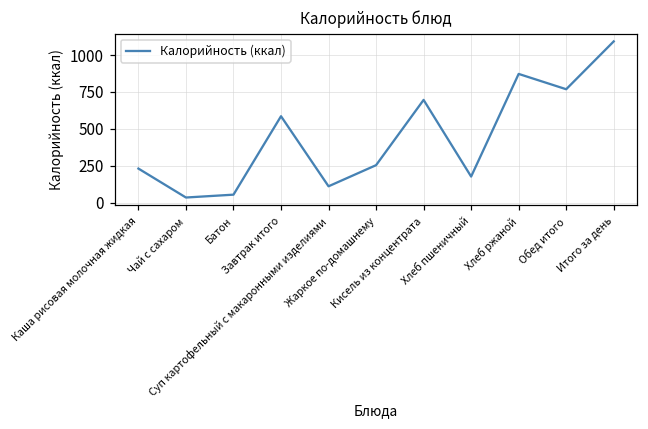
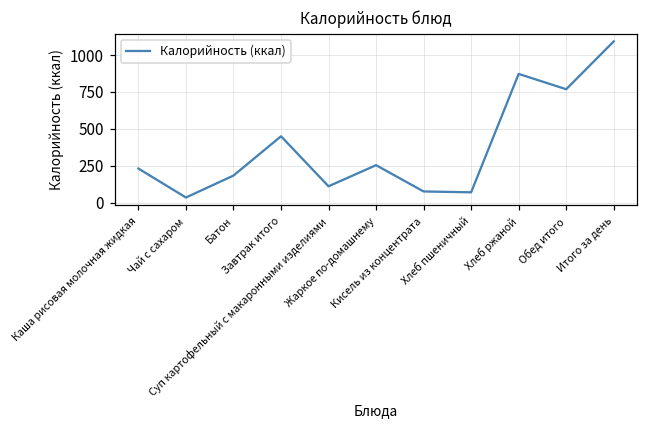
Батон: 50 -> 180
Завтрак итого: 590 -> 450
Кисель из концентрата: 700 -> 80
Хлеб пшеничный: 180 -> 70
